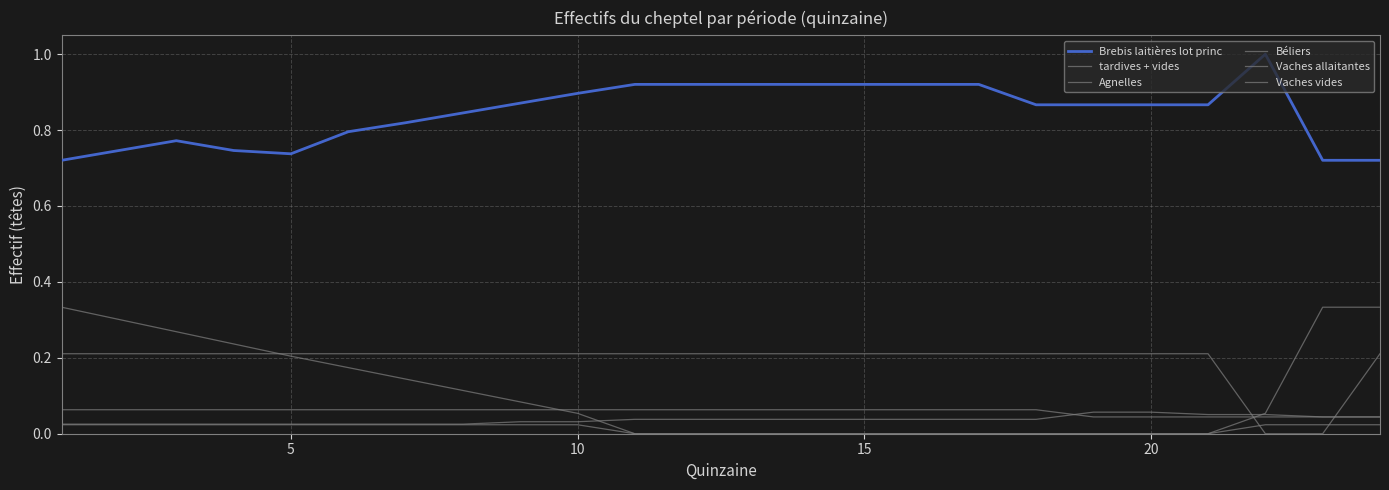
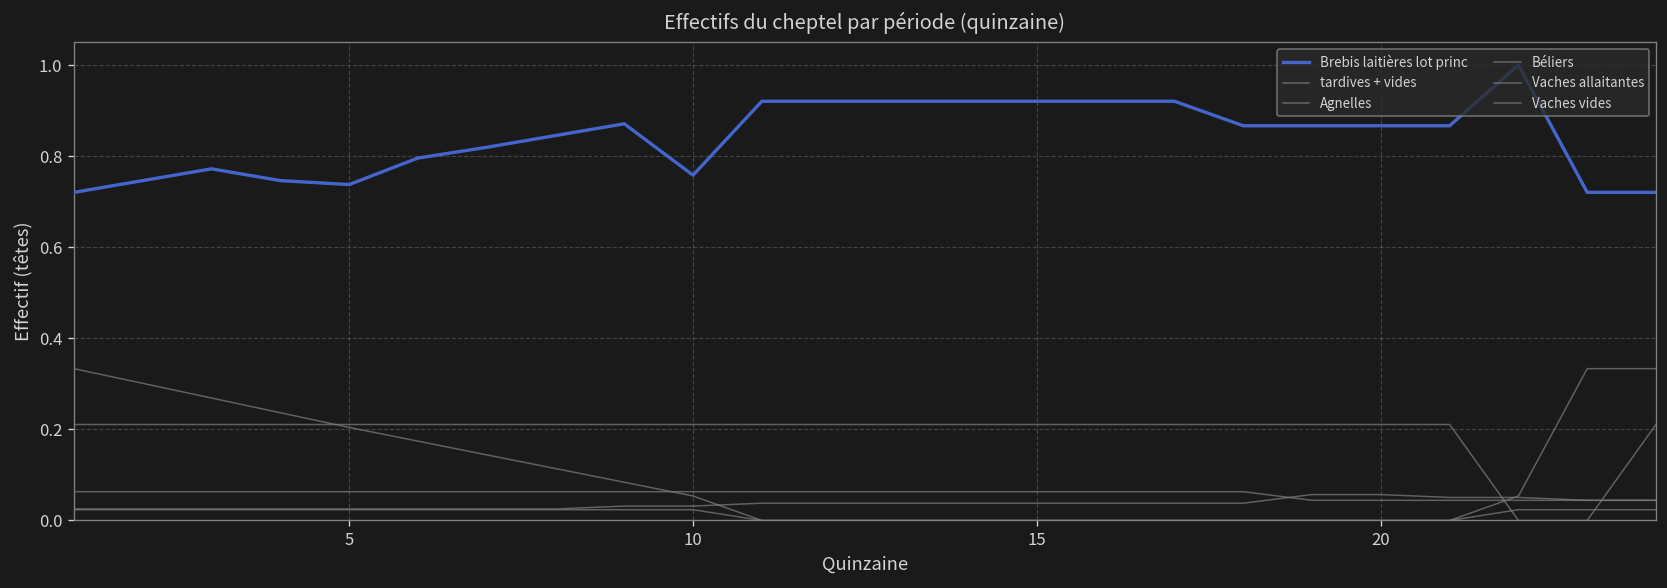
Brebis laitières lot princ, 10: 0.90 -> 0.76
